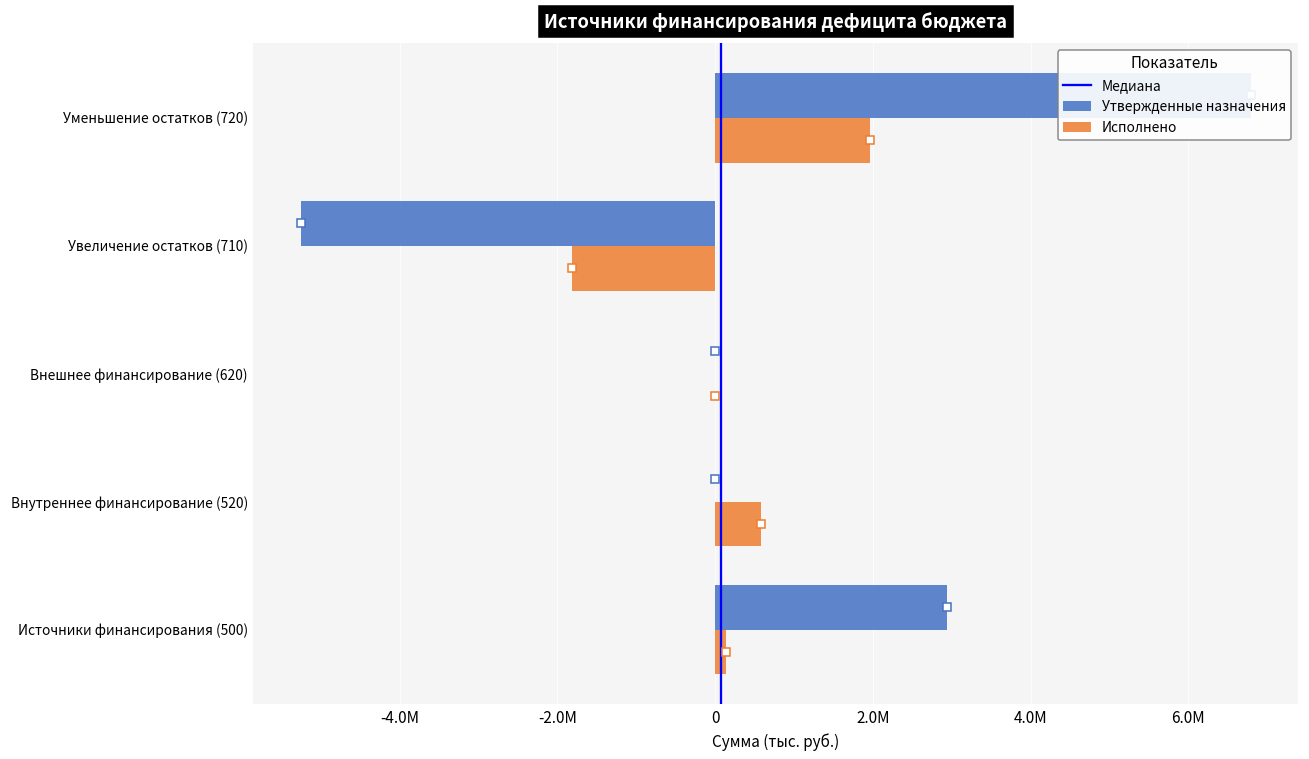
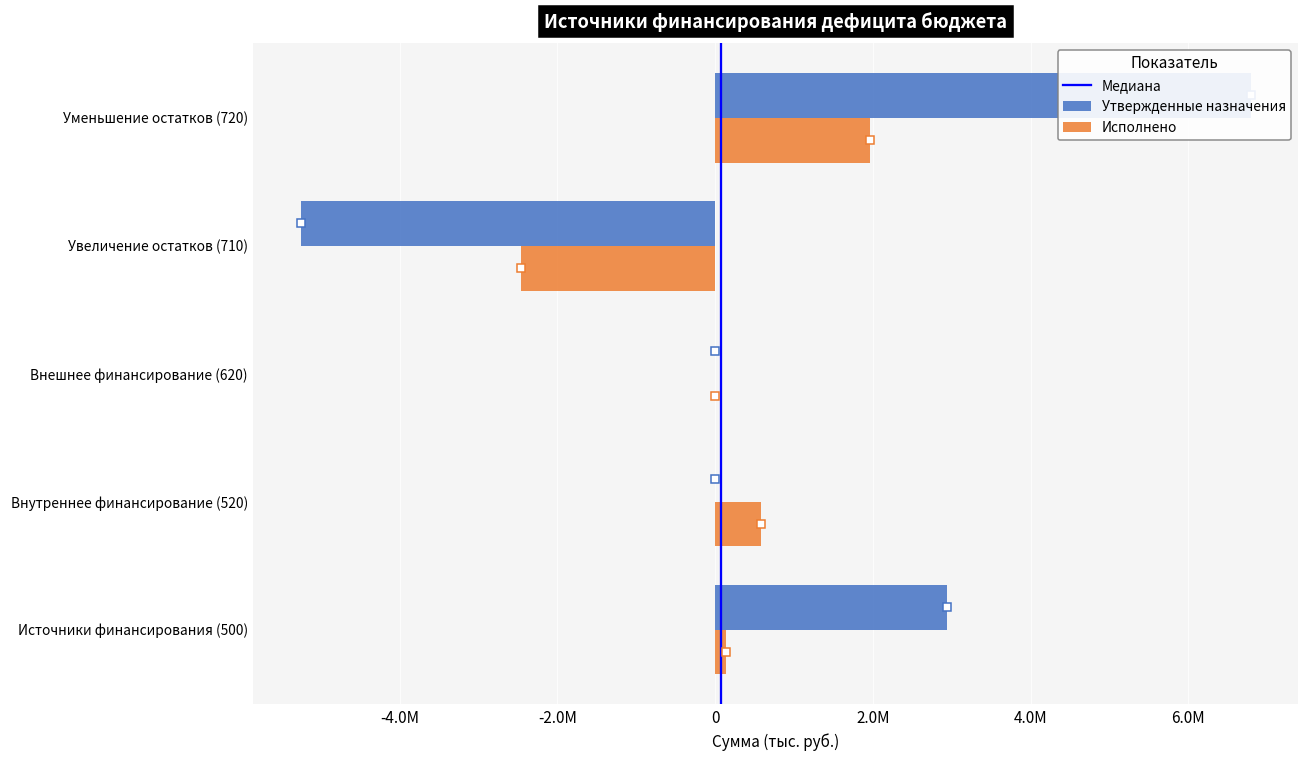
Исполнено, Увеличение остатков (710): -1.8М -> -2.5М
